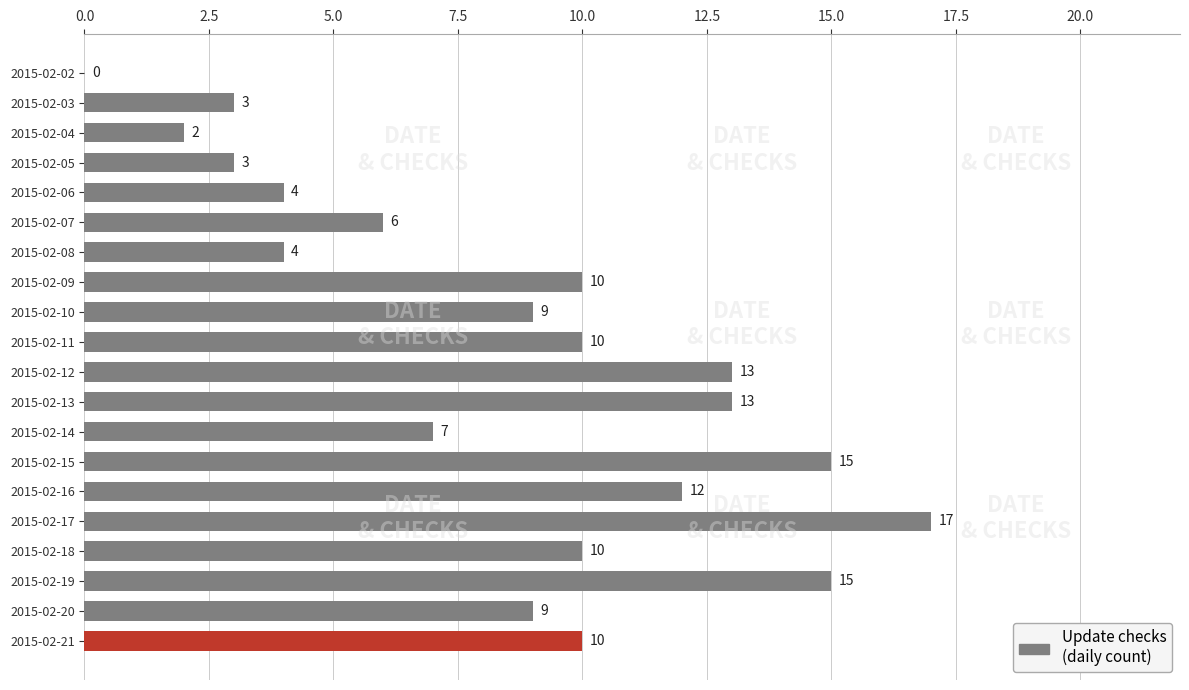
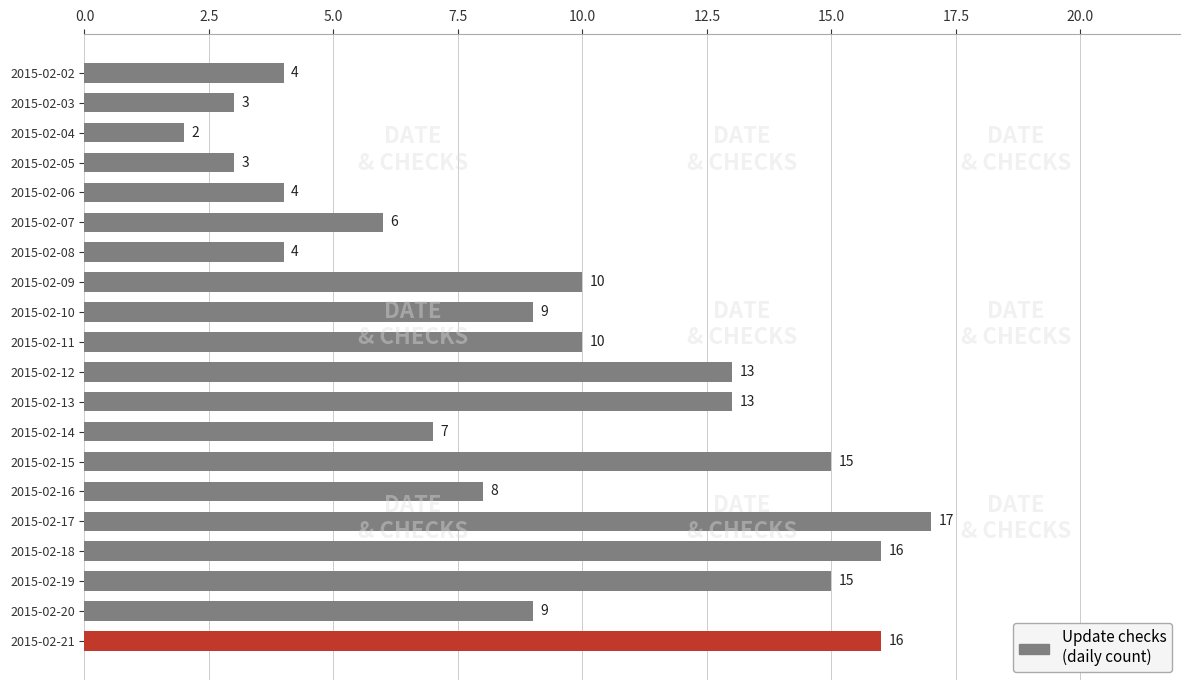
2015-02-02: 0 -> 4
2015-02-16: 12 -> 8
2015-02-18: 10 -> 16
2015-02-21: 10 -> 16
